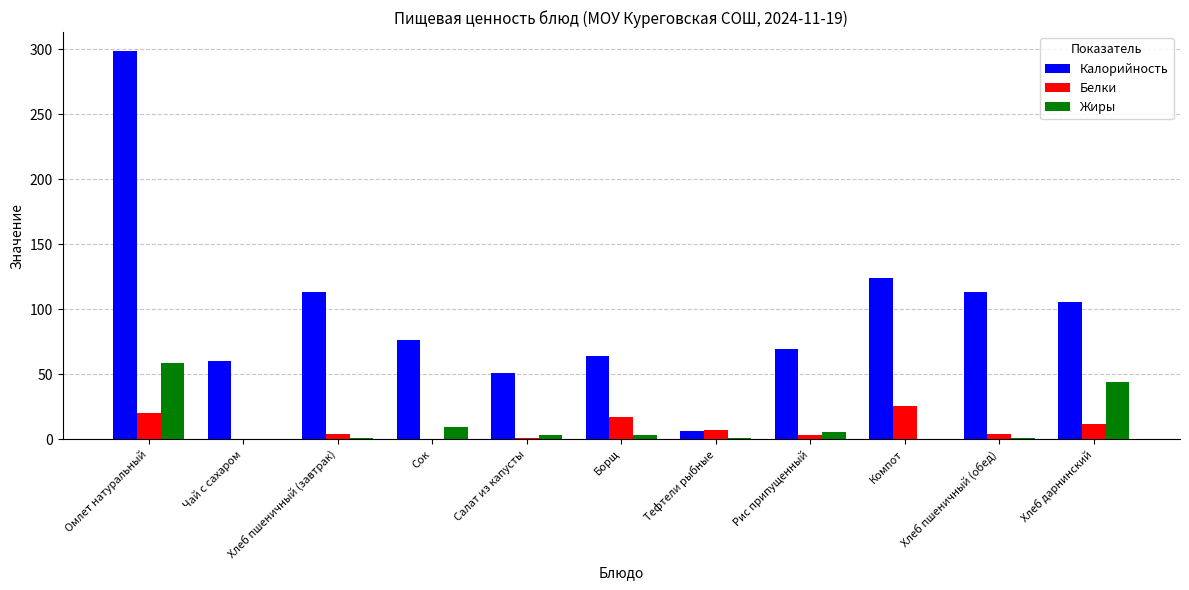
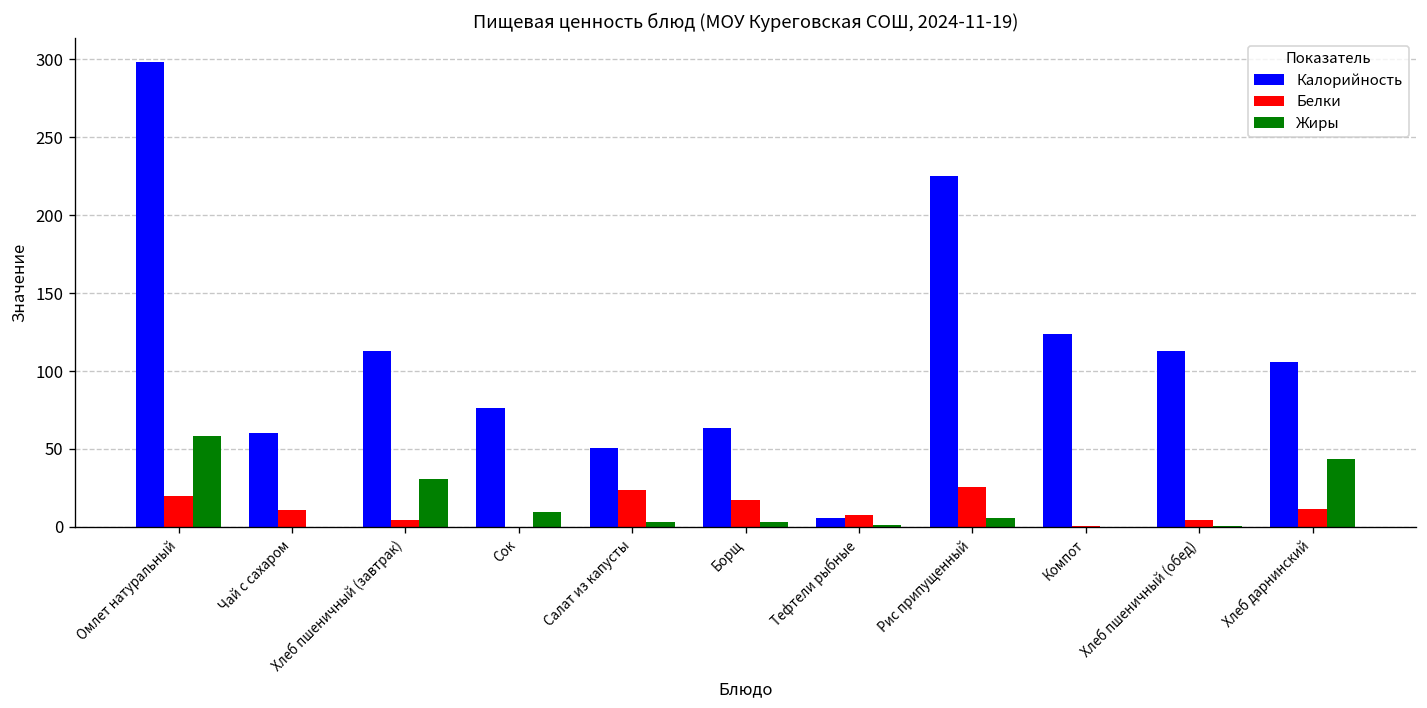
Белки, Чай с сахаром: 0 -> 11
Жиры, Хлеб пшеничный (завтрак): 0 -> 31
Белки, Салат из капусты: 1 -> 24
Калорийность, Рис припущенный: 69 -> 225
Белки, Рис припущенный: 3 -> 26
Белки, Компот: 26 -> 1
